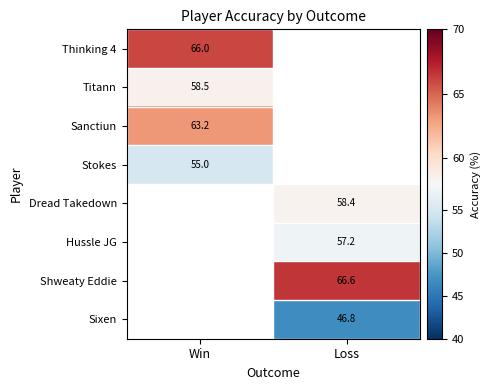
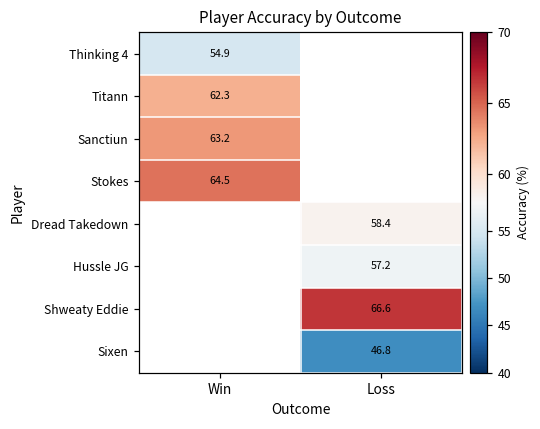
Thinking 4, Win: 66.0 -> 54.9
Titann, Win: 58.5 -> 62.3
Stokes, Win: 55.0 -> 64.5
